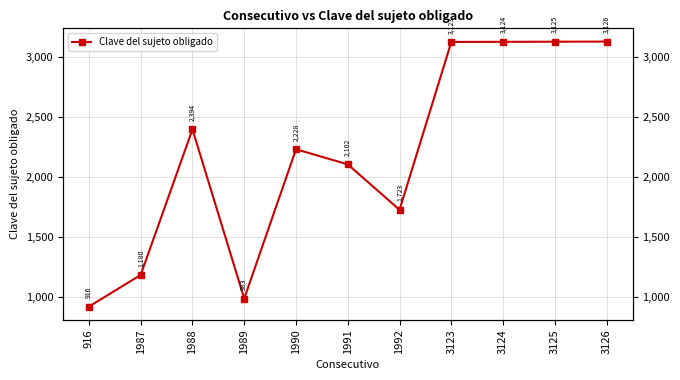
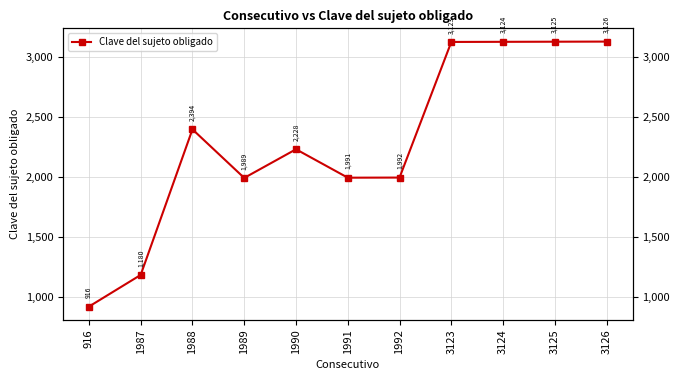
1989: 983 -> 1,989
1991: 2,102 -> 1,991
1992: 1,723 -> 1,992
